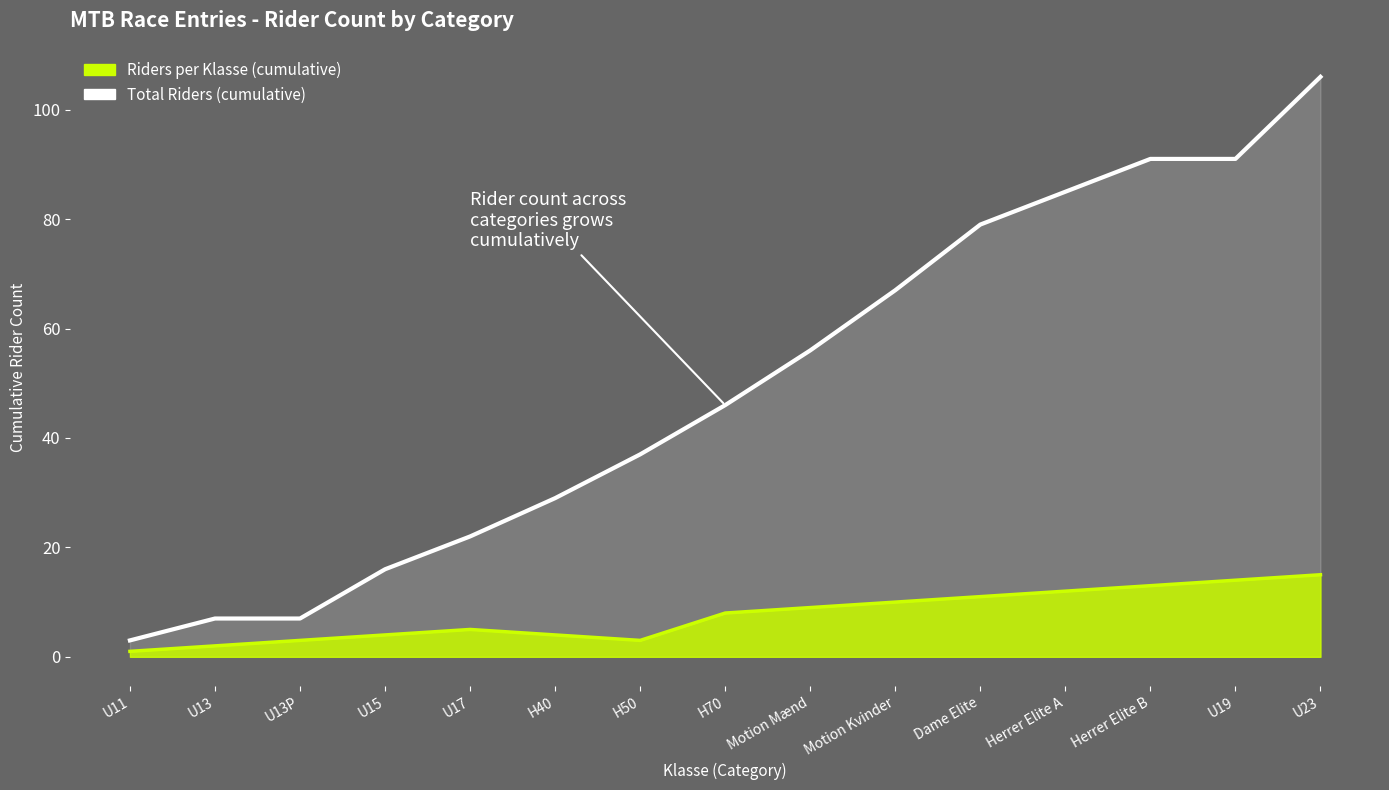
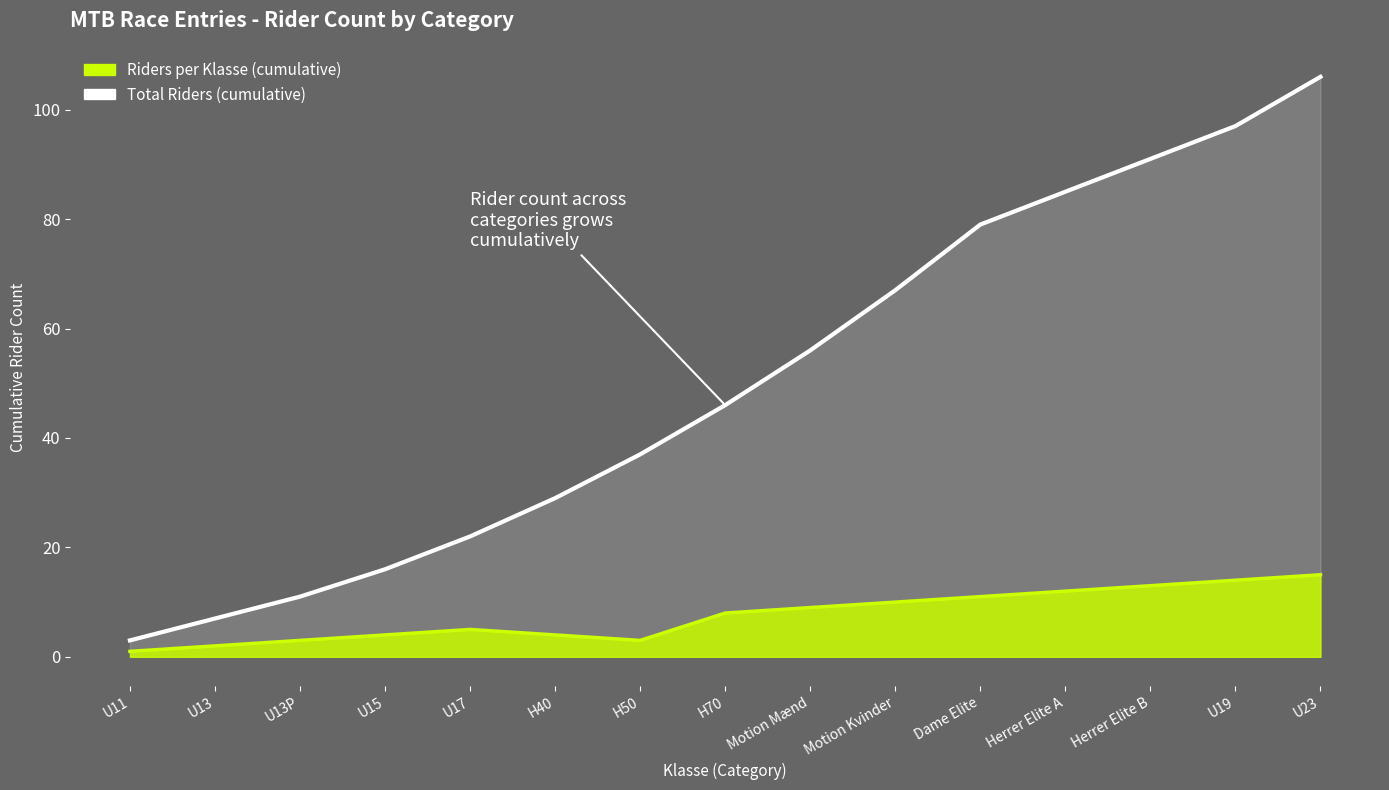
Total Riders (cumulative), U13P: 7 -> 11
Total Riders (cumulative), U19: 91 -> 97
